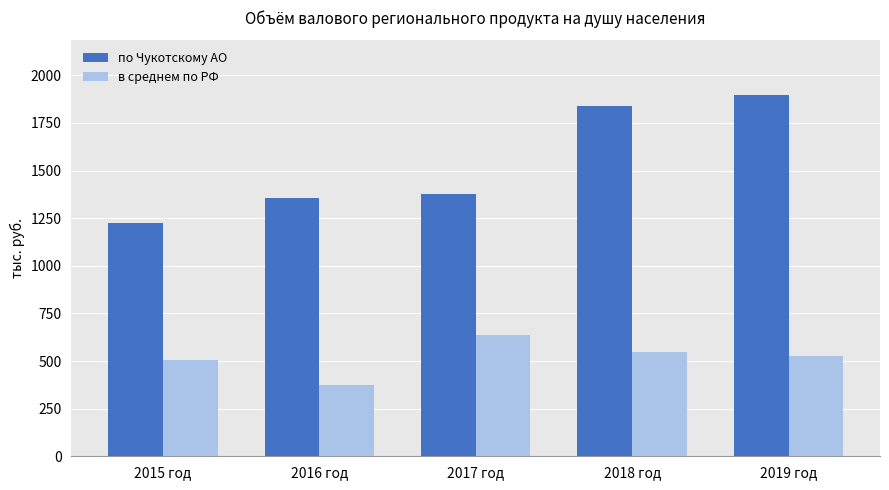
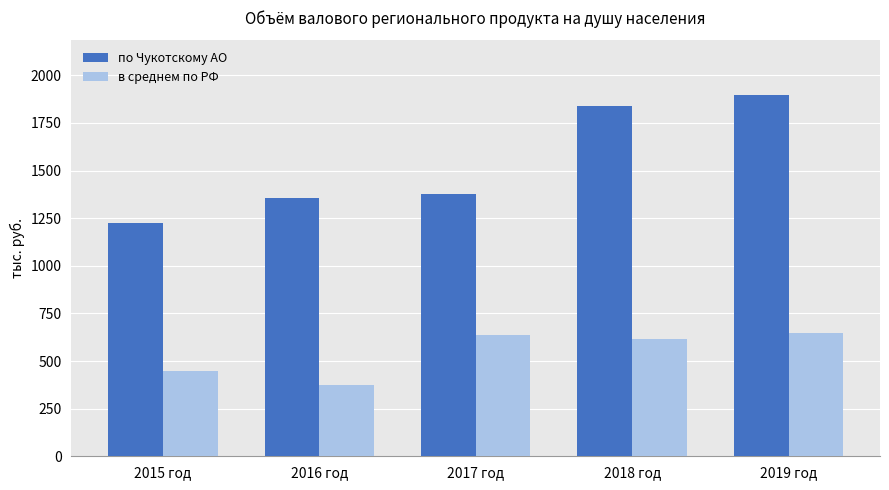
в среднем по РФ, 2015 год: 500 -> 450
в среднем по РФ, 2018 год: 550 -> 610
в среднем по РФ, 2019 год: 530 -> 650
